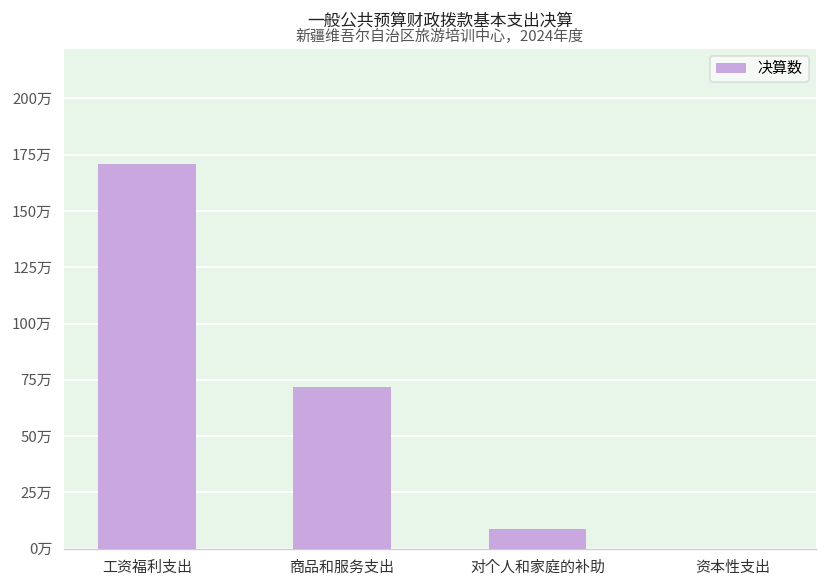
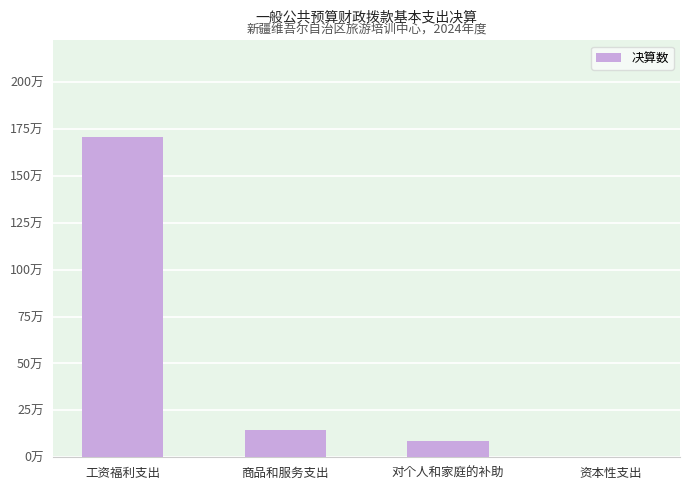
商品和服务支出: 72万 -> 15万
